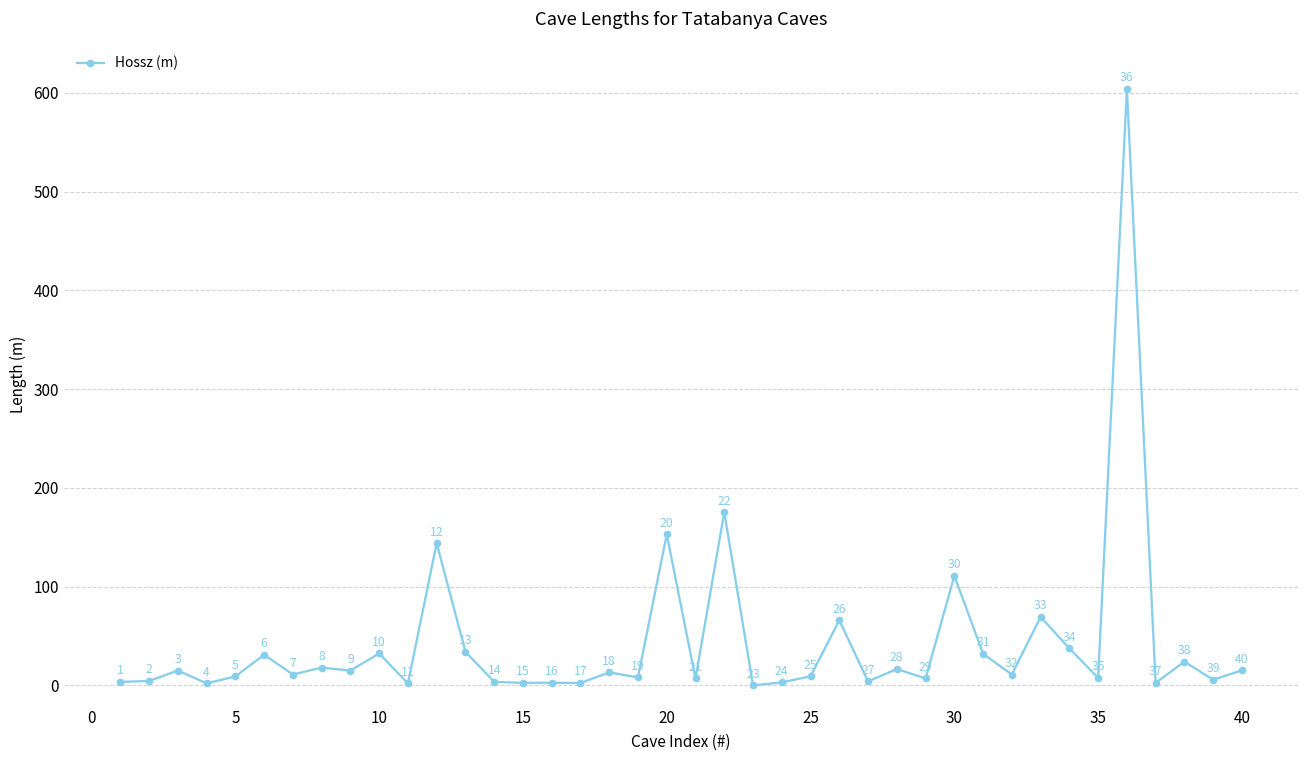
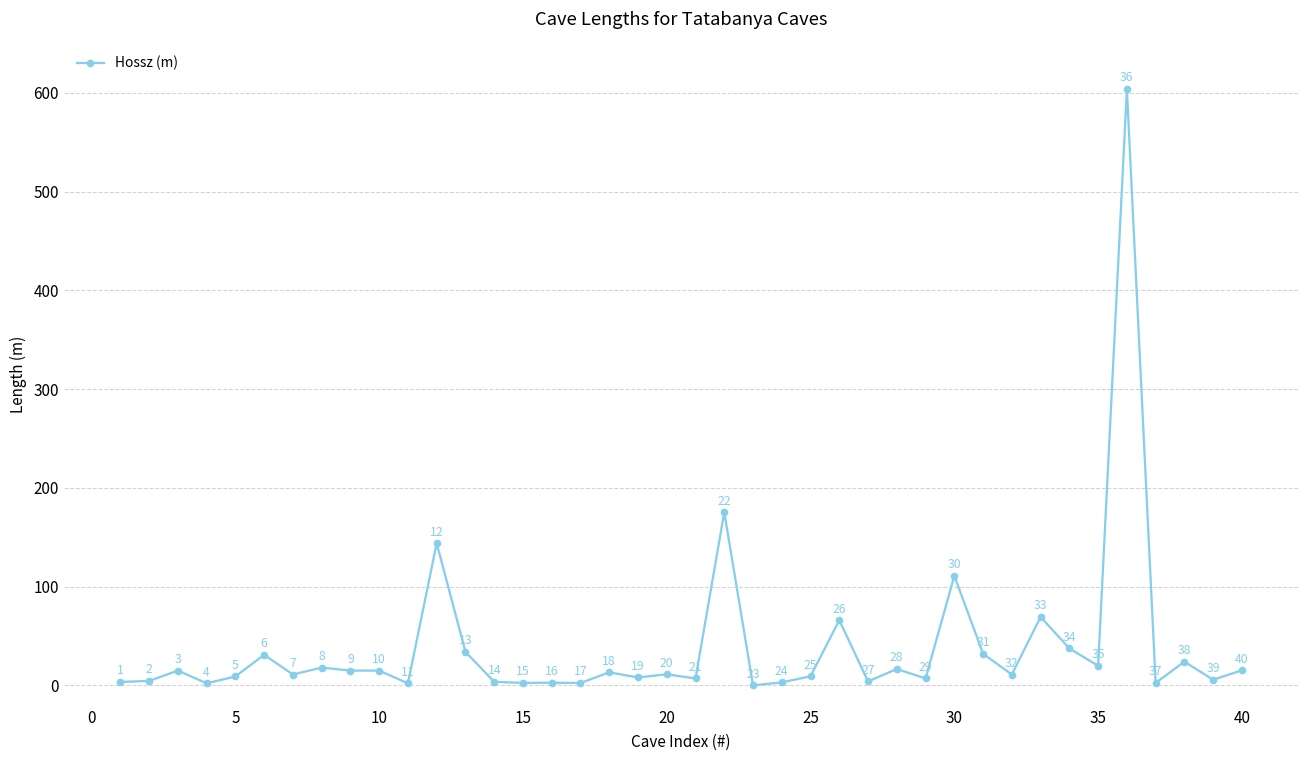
10: 30 -> 20
20: 150 -> 10
35: 10 -> 20
